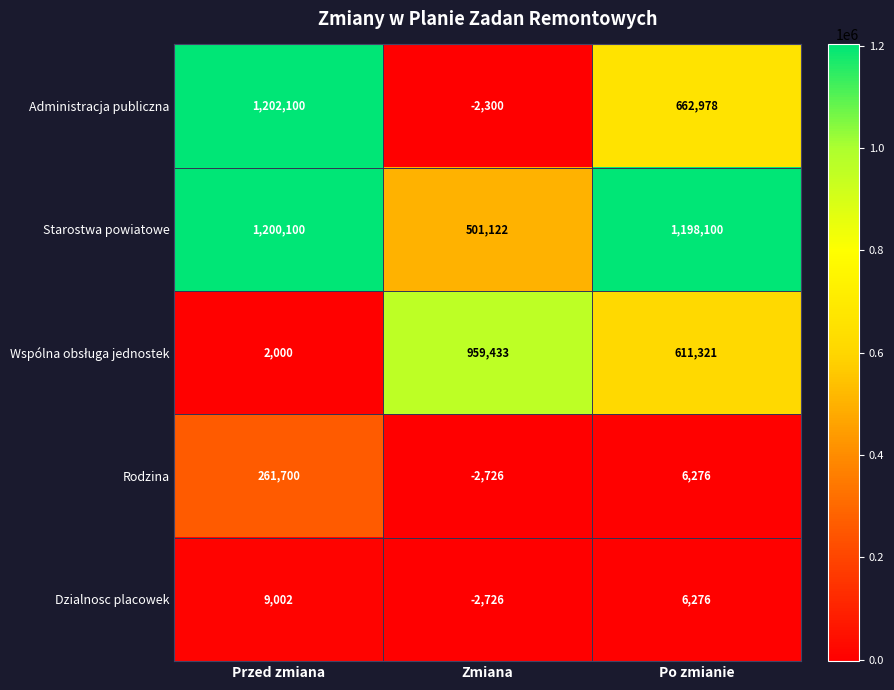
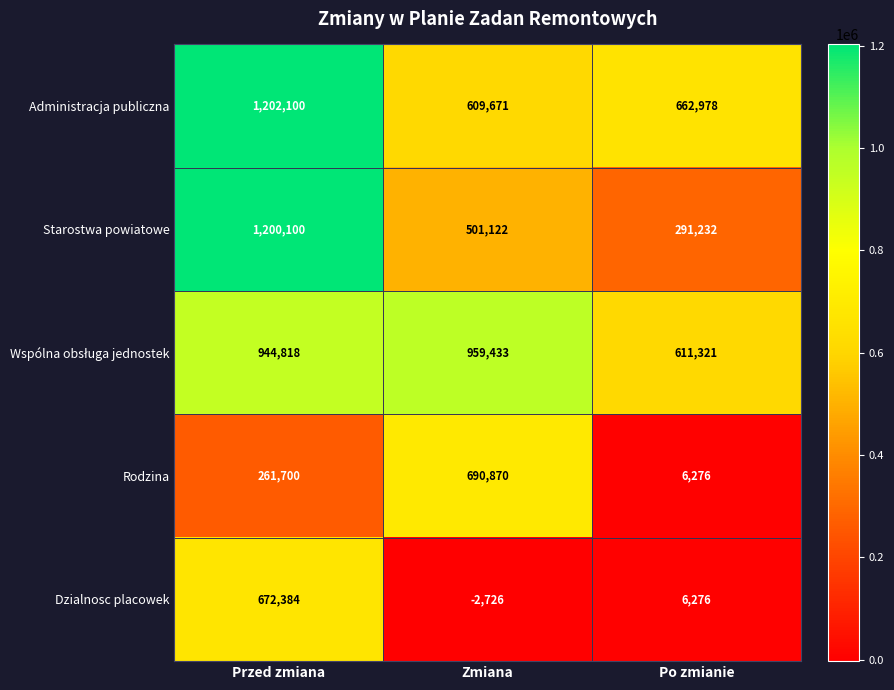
Administracja publiczna, Zmiana: -2,300 -> 609,671
Starostwa powiatowe, Po zmianie: 1,198,100 -> 291,232
Wspólna obsługa jednostek, Przed zmiana: 2,000 -> 944,818
Rodzina, Zmiana: -2,726 -> 690,870
Dzialnosc placowek, Przed zmiana: 9,002 -> 672,384
